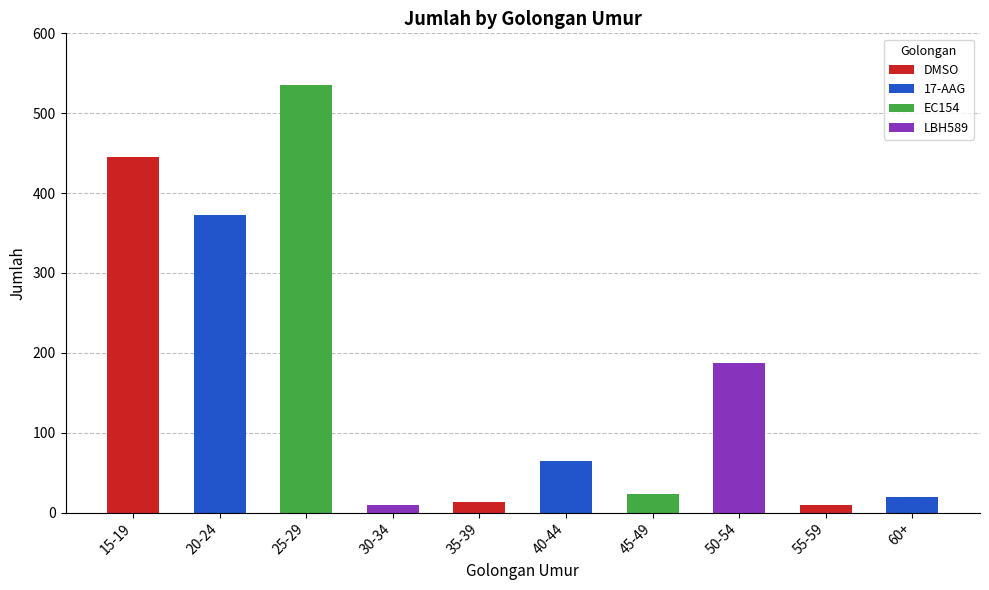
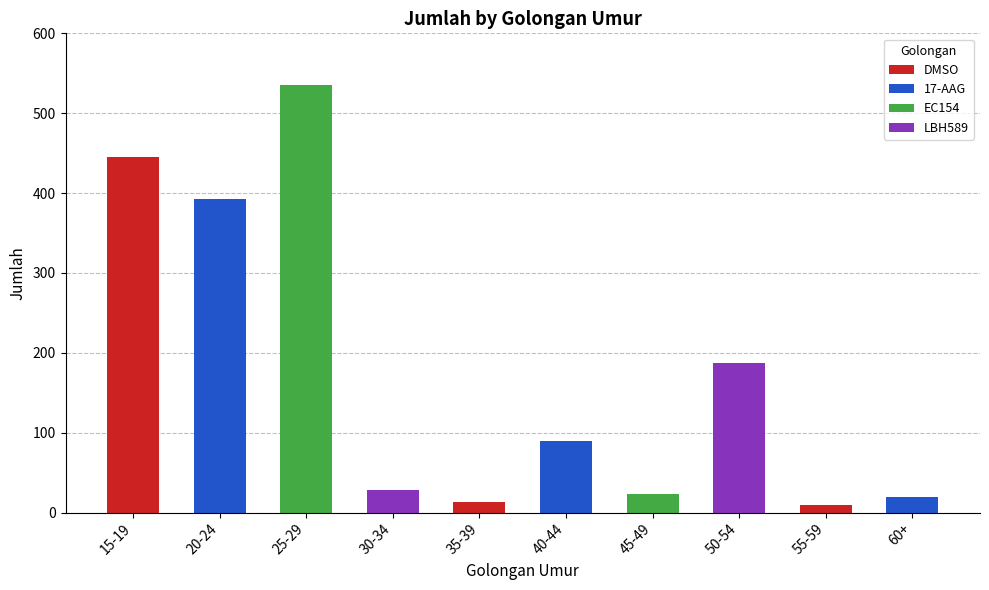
20-24: 370 -> 390
30-34: 10 -> 30
40-44: 70 -> 90
